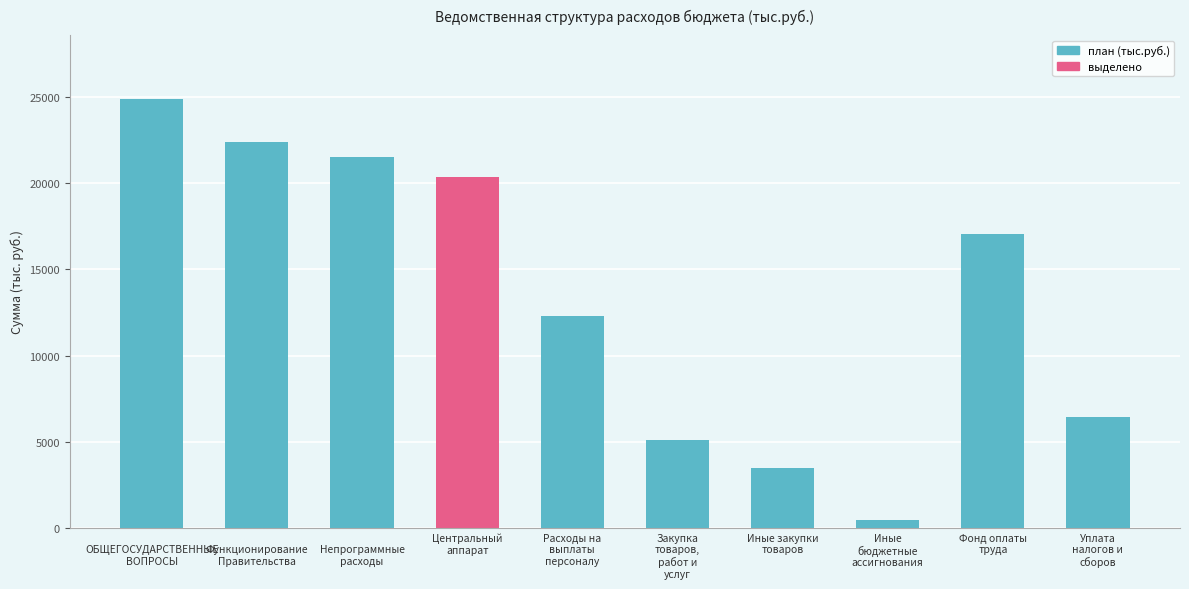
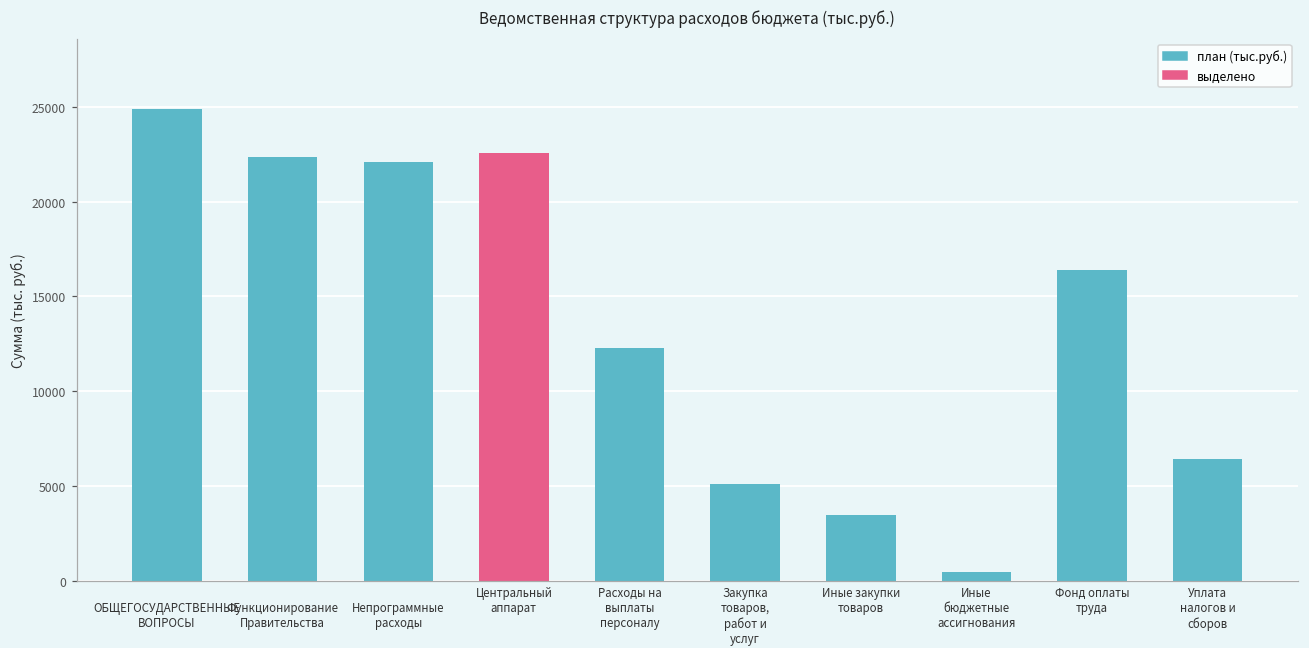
Непрограммные расходы: 21500 -> 22100
Центральный аппарат: 20400 -> 22500
Фонд оплаты труда: 17000 -> 16400
